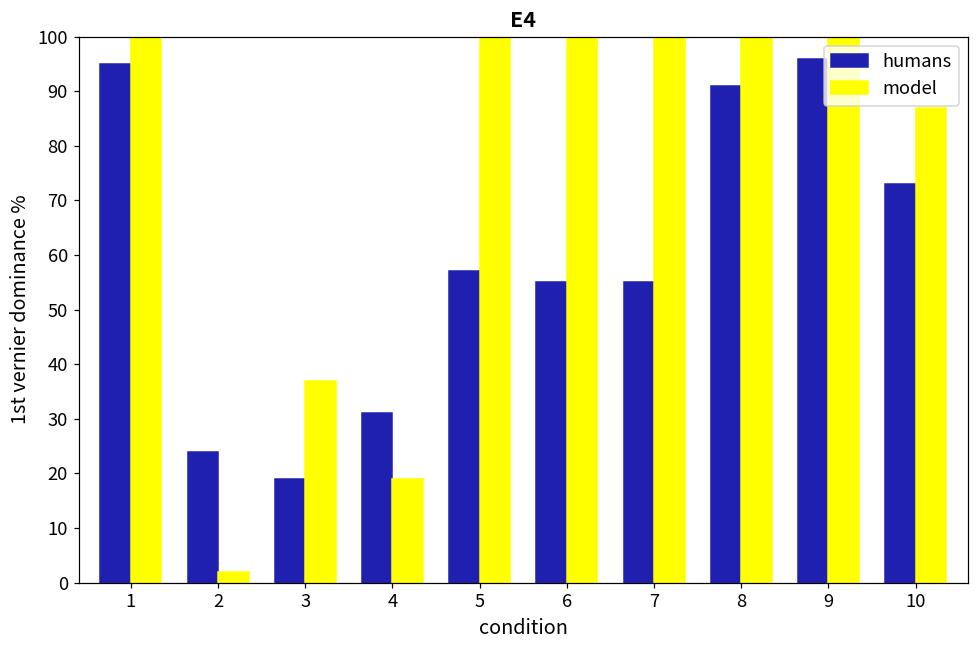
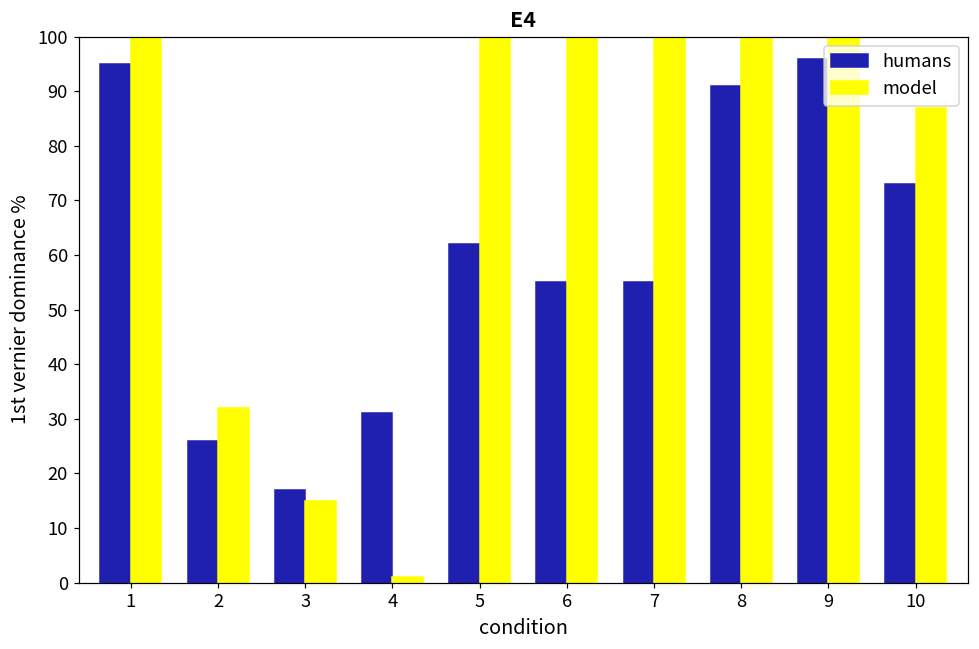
humans, 2: 24 -> 26
model, 2: 2 -> 32
humans, 3: 19 -> 17
model, 3: 37 -> 15
model, 4: 19 -> 1
humans, 5: 57 -> 62
